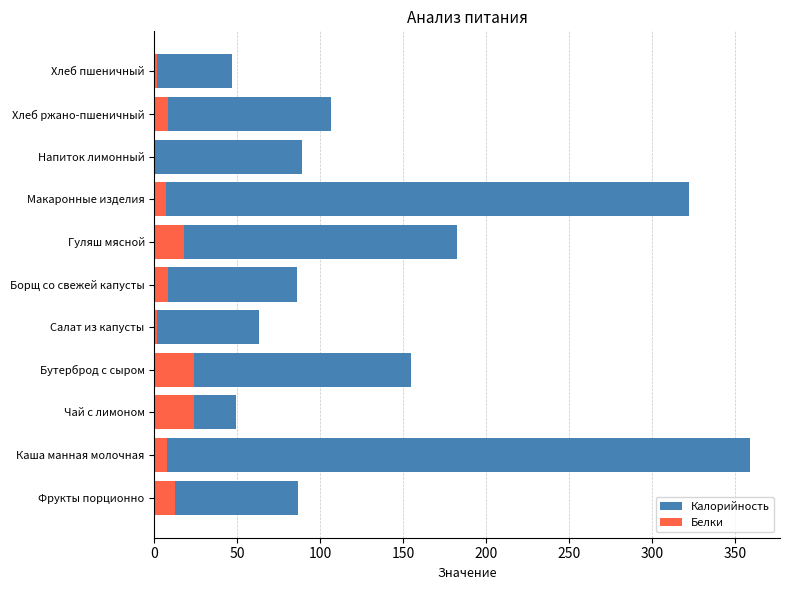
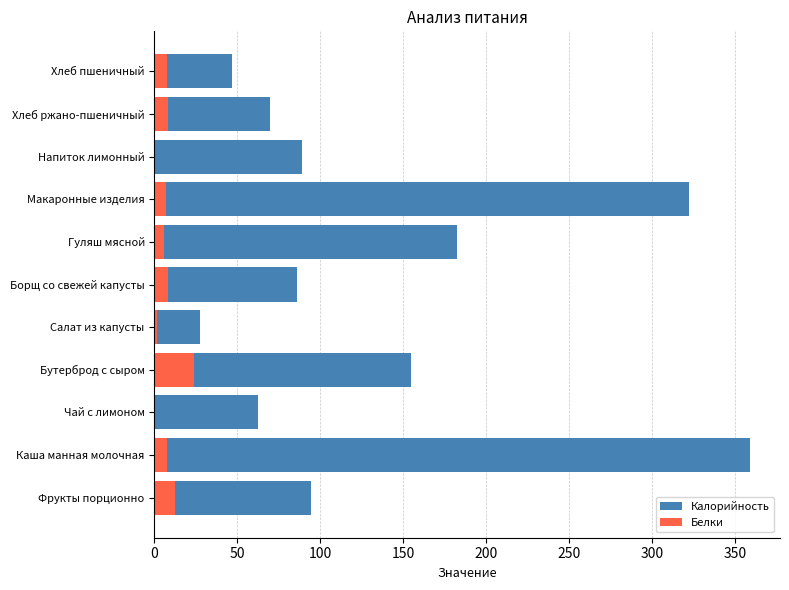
Белки, Хлеб пшеничный: 2 -> 8
Калорийность, Хлеб ржано-пшеничный: 106 -> 70
Белки, Гуляш мясной: 18 -> 6
Калорийность, Салат из капусты: 63 -> 27
Калорийность, Чай с лимоном: 49 -> 62
Белки, Чай с лимоном: 24 -> 0
Калорийность, Фрукты порционно: 87 -> 95
